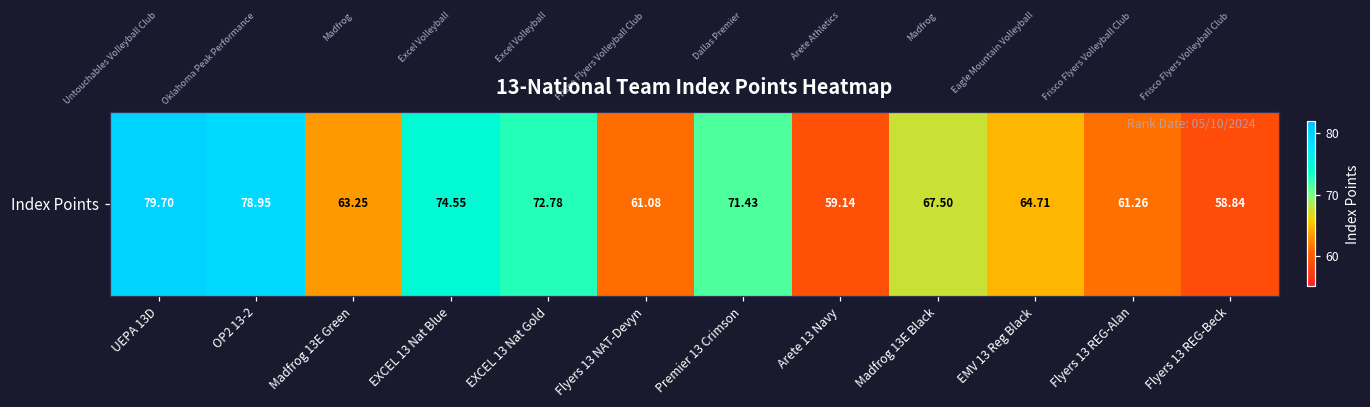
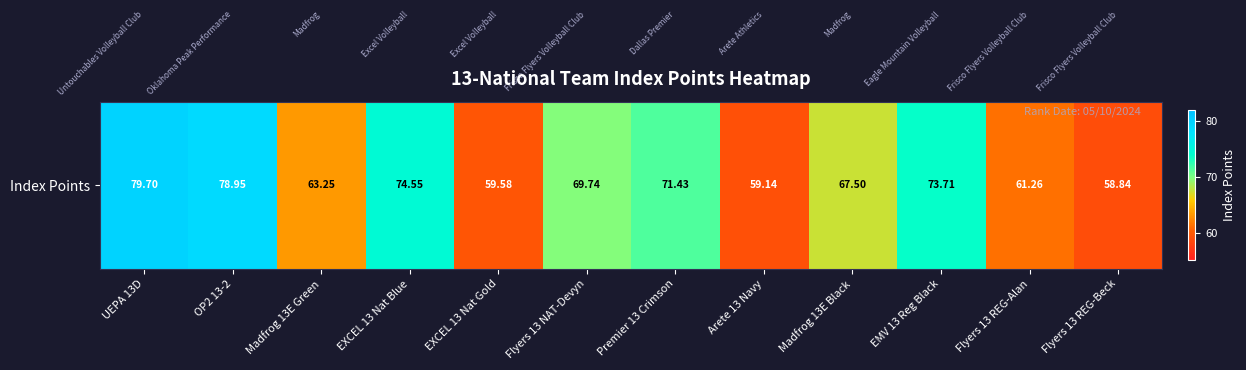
Index Points, EXCEL 13 Nat Gold: 72.78 -> 59.58
Index Points, Flyers 13 NAT-Devyn: 61.08 -> 69.74
Index Points, EMV 13 Reg Black: 64.71 -> 73.71
